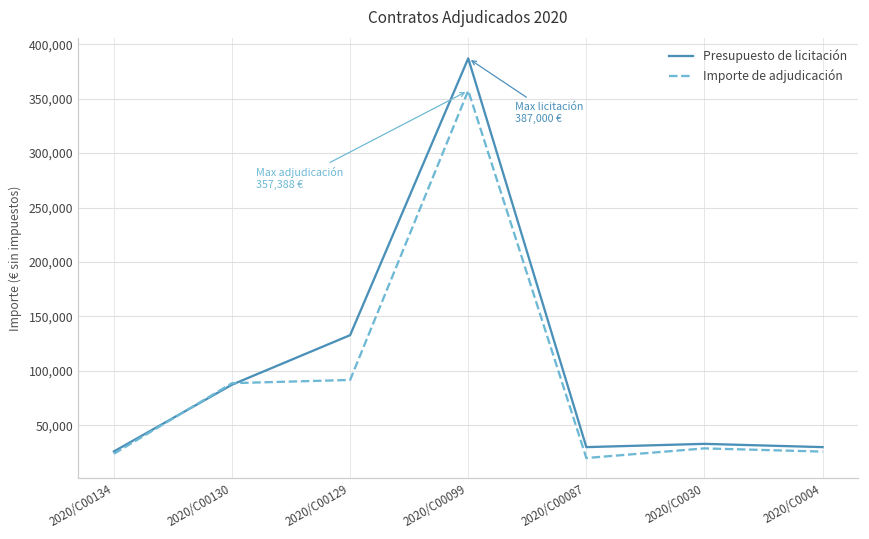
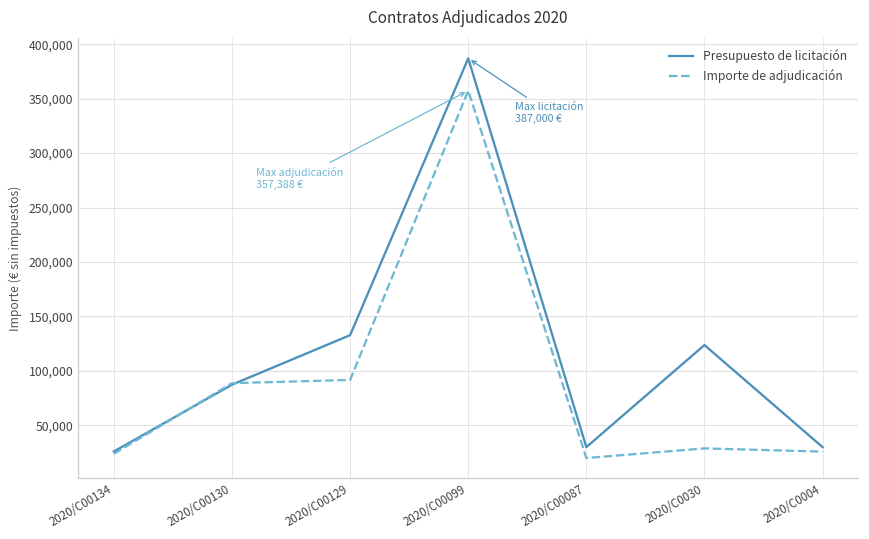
Presupuesto de licitación, 2020/C0030: 30,000 -> 120,000
